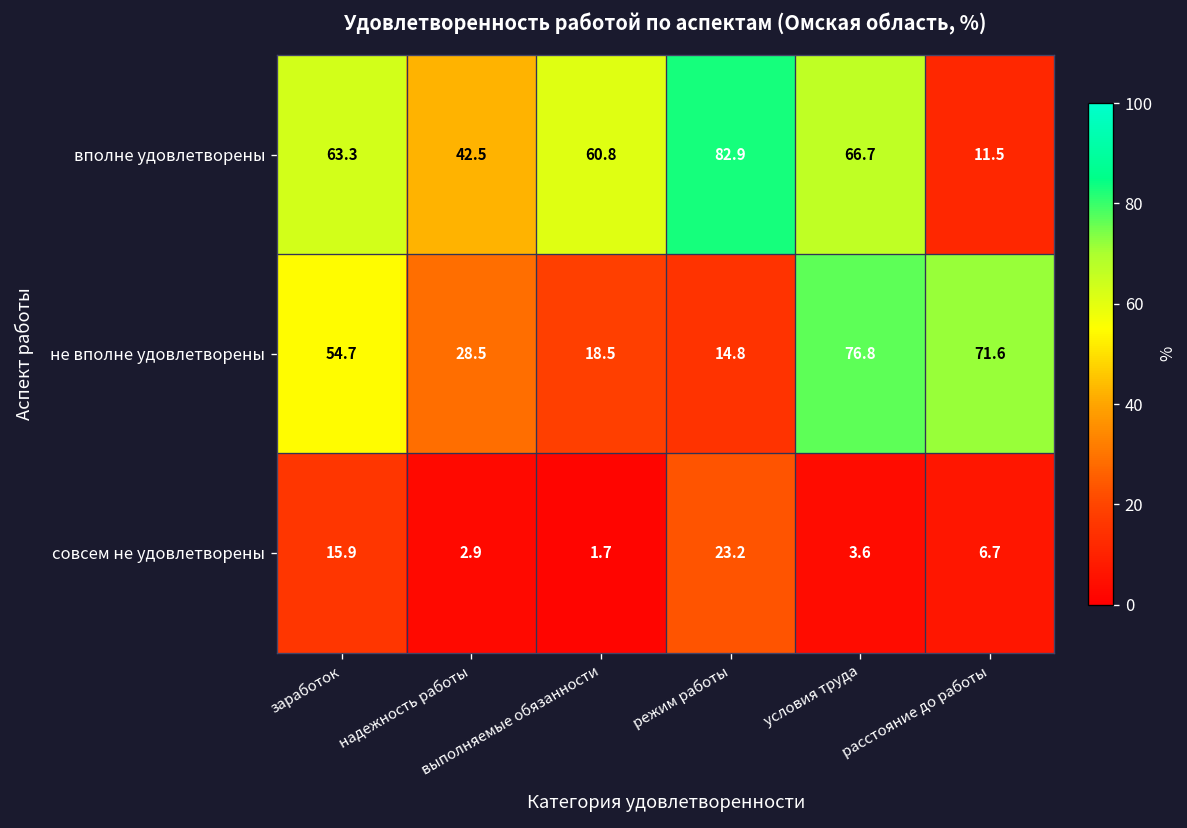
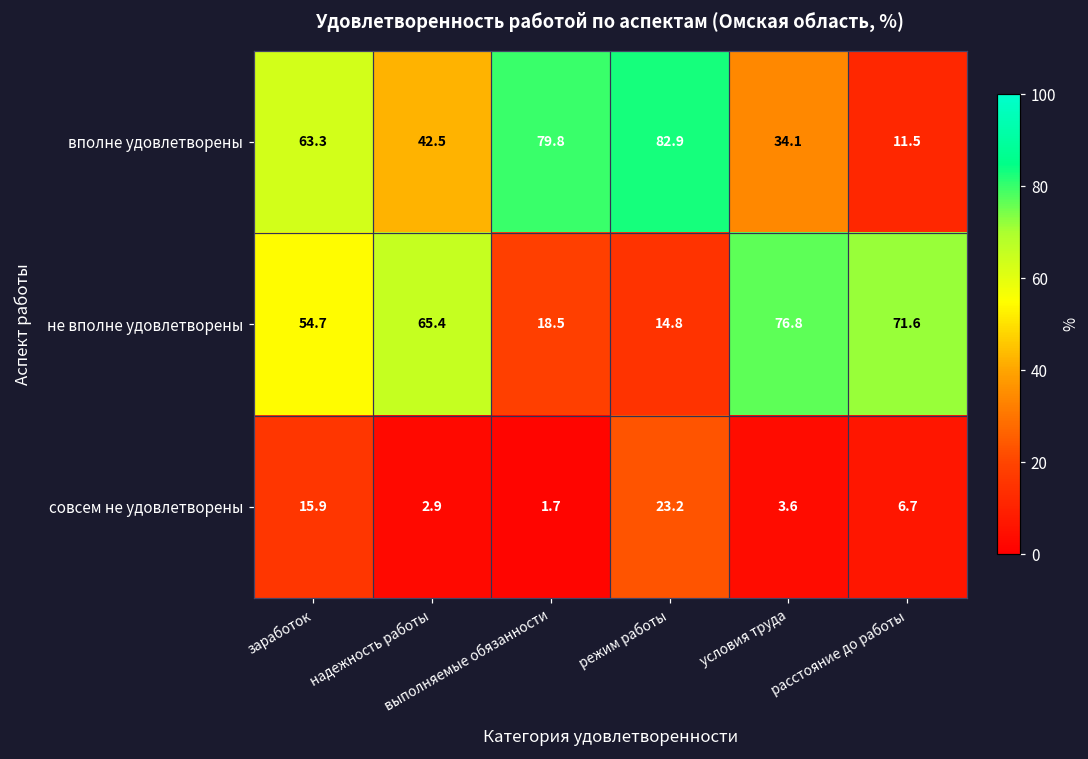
вполне удовлетворены, выполняемые обязанности: 60.8 -> 79.8
вполне удовлетворены, условия труда: 66.7 -> 34.1
не вполне удовлетворены, надежность работы: 28.5 -> 65.4
